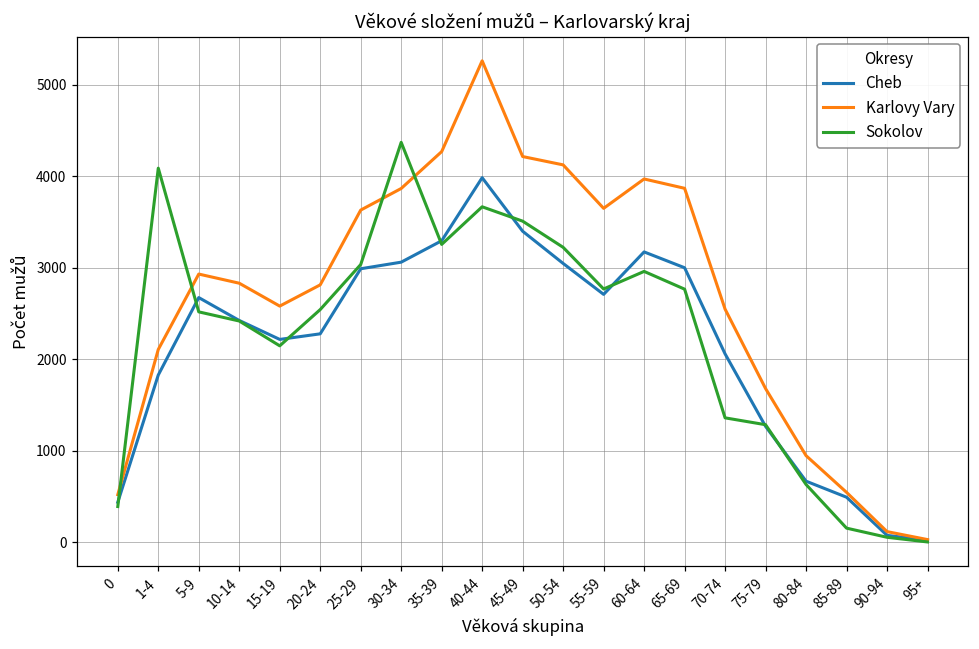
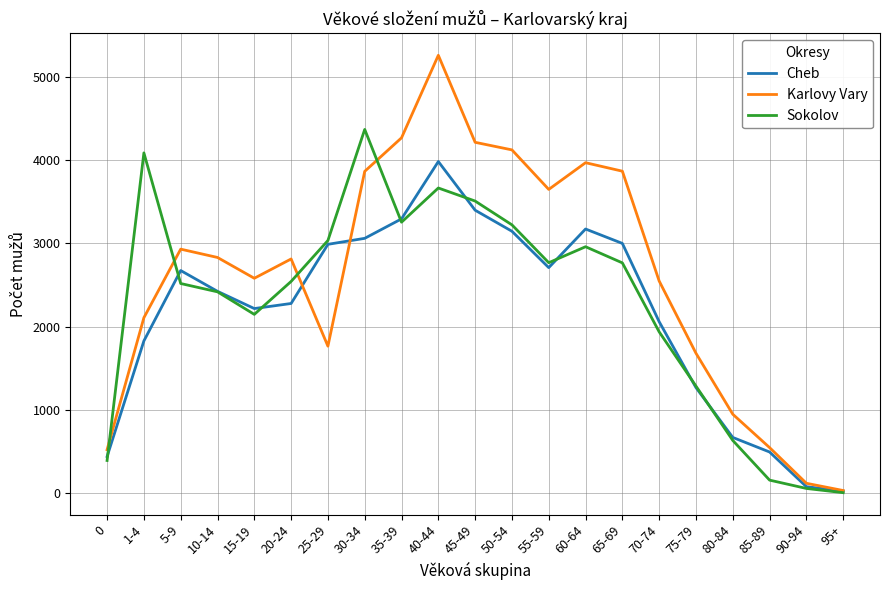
Karlovy Vary, 25-29: 3600 -> 1800
Cheb, 50-54: 3000 -> 3100
Sokolov, 70-74: 1400 -> 1900
